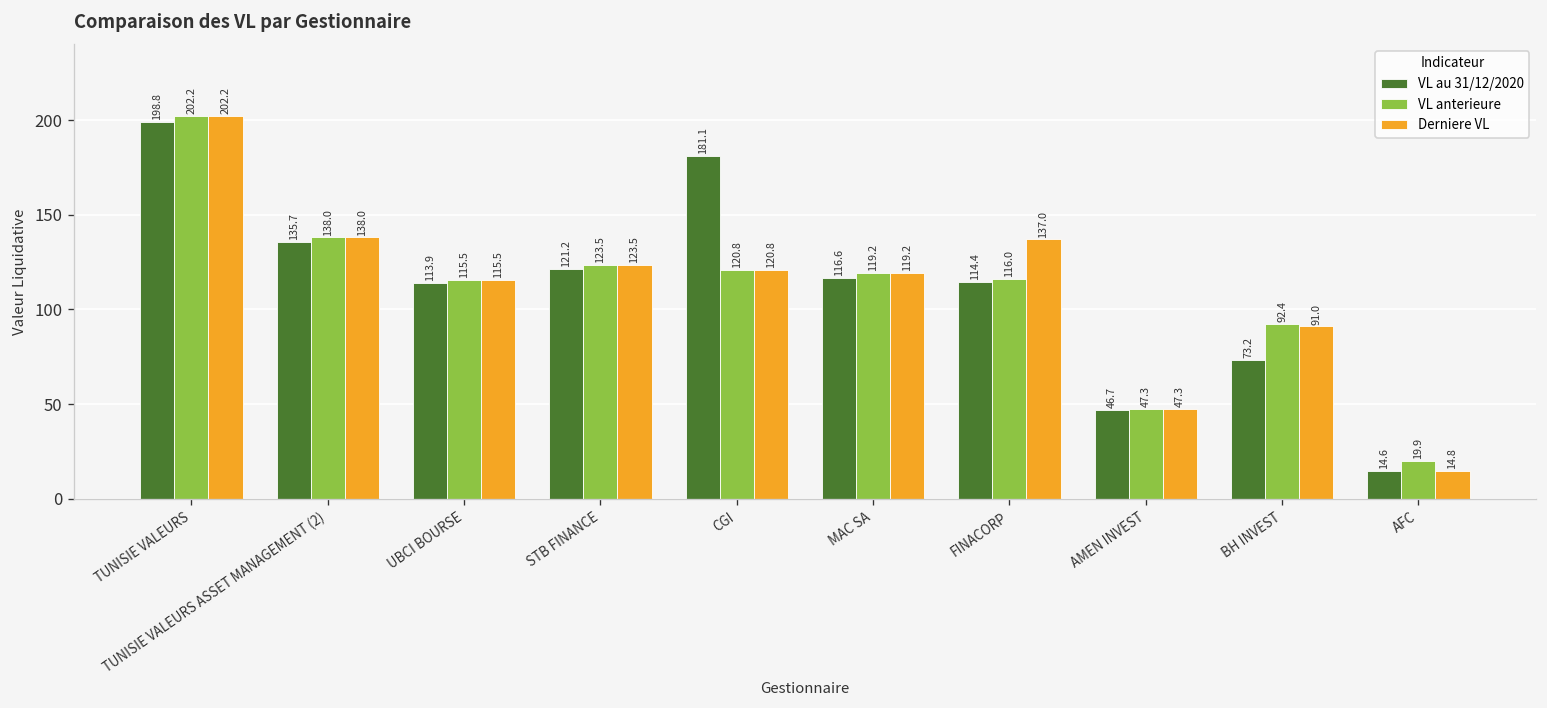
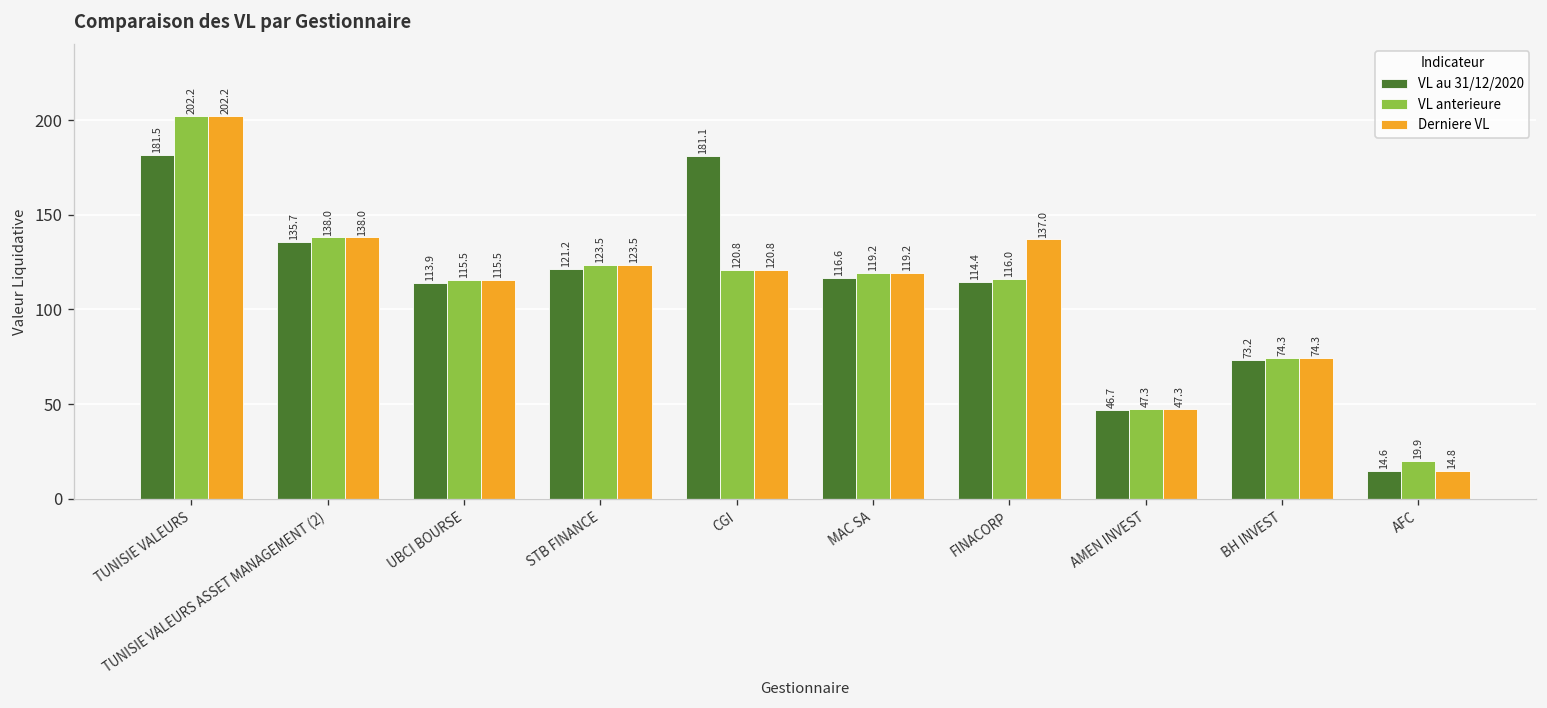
VL au 31/12/2020, TUNISIE VALEURS: 198.8 -> 181.5
VL anterieure, BH INVEST: 92.4 -> 74.3
Derniere VL, BH INVEST: 91.0 -> 74.3
